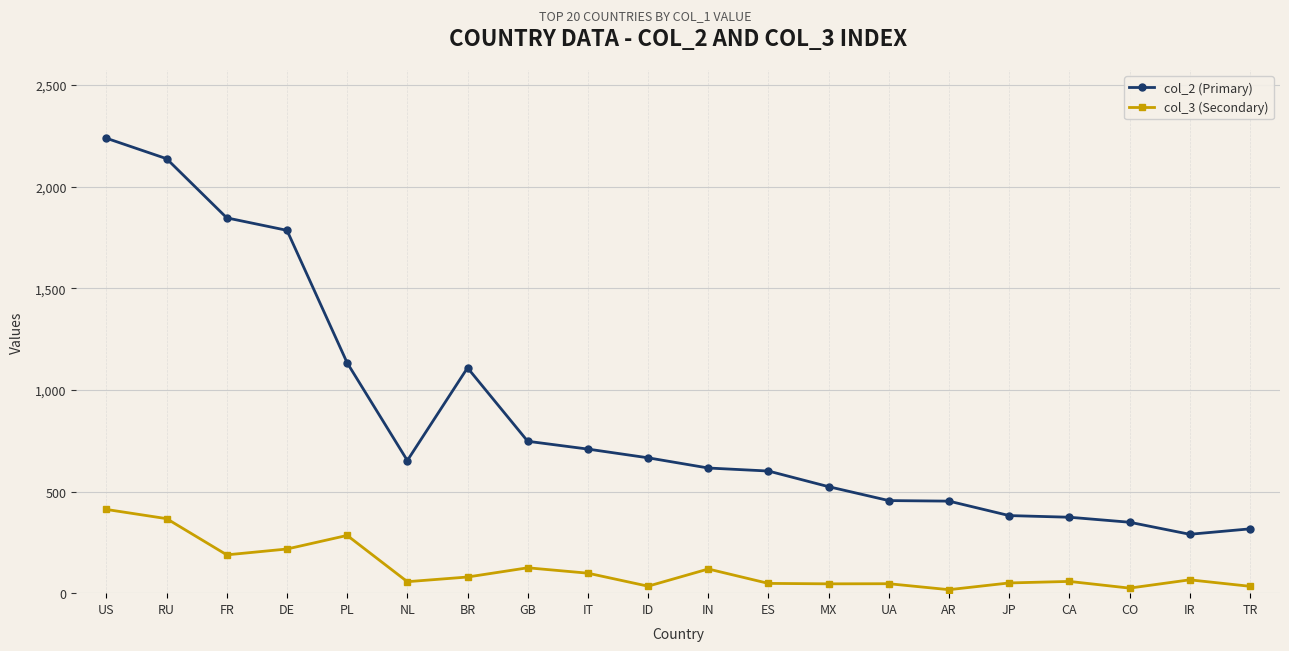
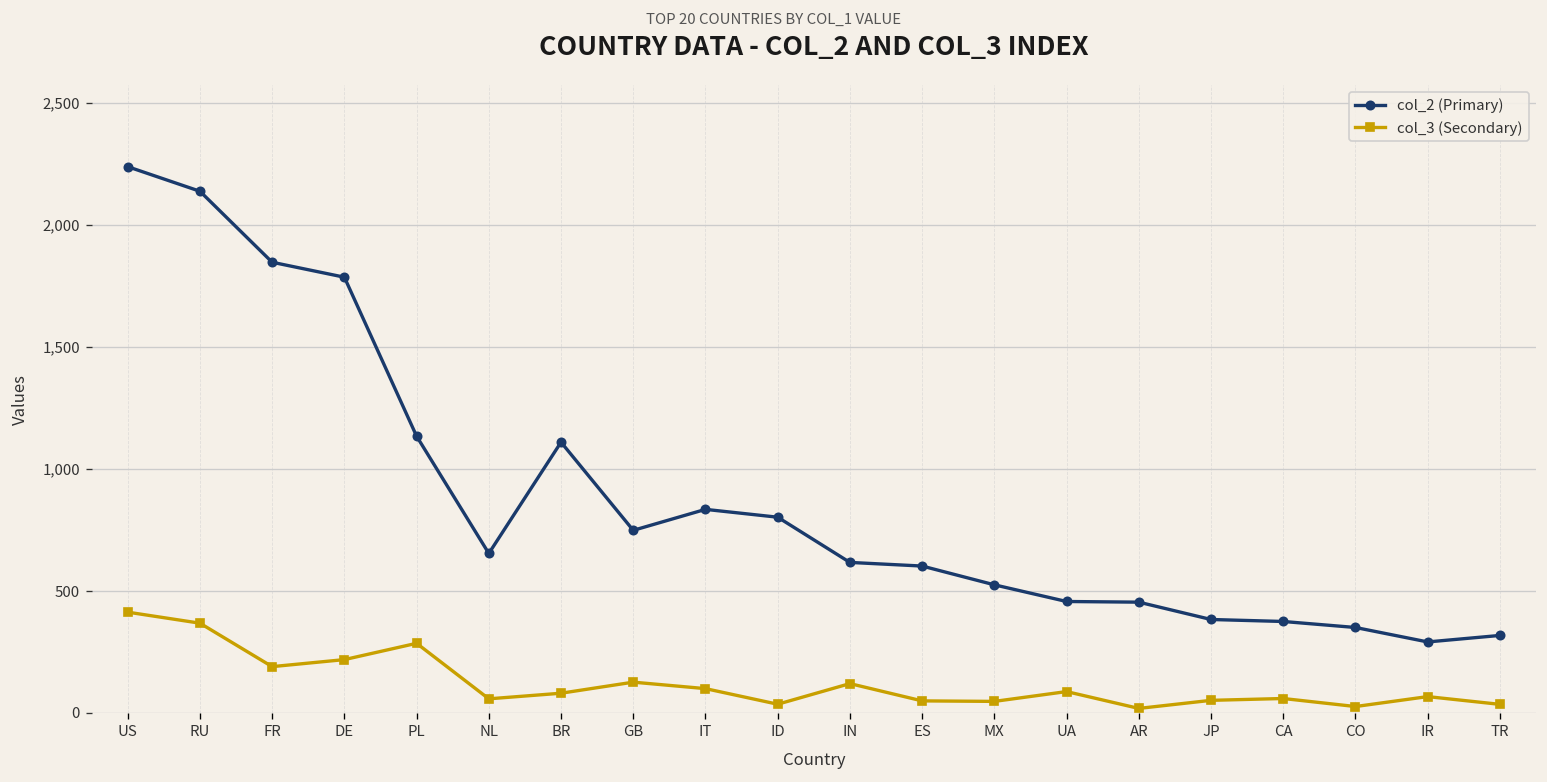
col_2 (Primary), IT: 710 -> 830
col_2 (Primary), ID: 670 -> 800
col_3 (Secondary), UA: 50 -> 90
